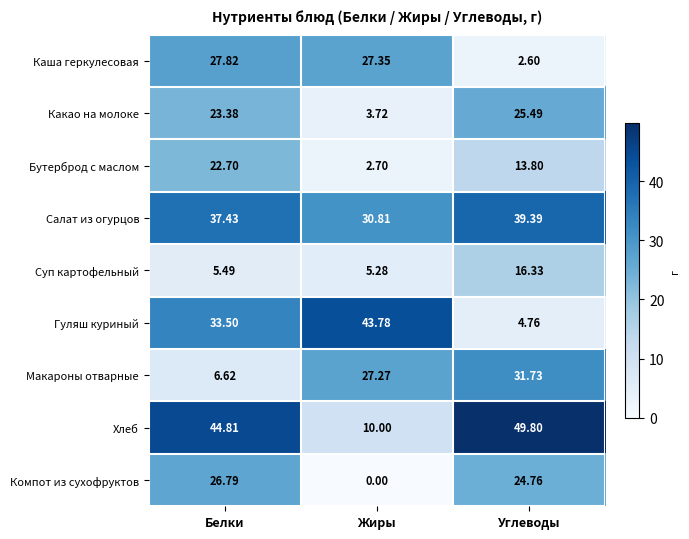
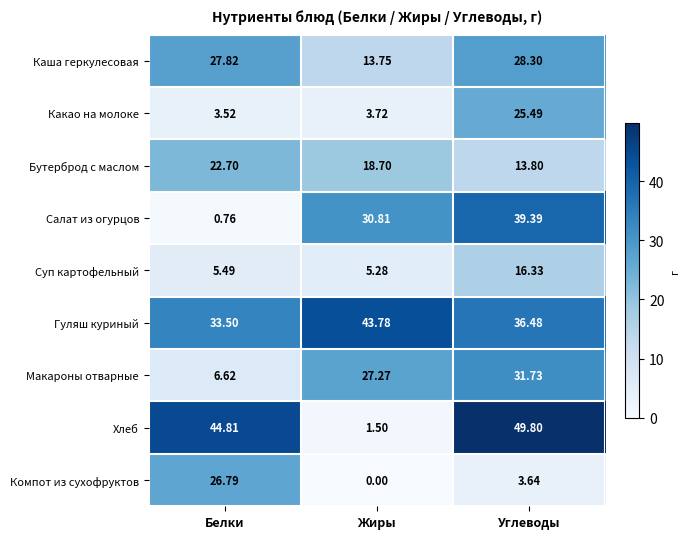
Каша геркулесовая, Жиры: 27.35 -> 13.75
Каша геркулесовая, Углеводы: 2.60 -> 28.30
Какао на молоке, Белки: 23.38 -> 3.52
Бутерброд с маслом, Жиры: 2.70 -> 18.70
Салат из огурцов, Белки: 37.43 -> 0.76
Гуляш куриный, Углеводы: 4.76 -> 36.48
Хлеб, Жиры: 10.00 -> 1.50
Компот из сухофруктов, Углеводы: 24.76 -> 3.64
